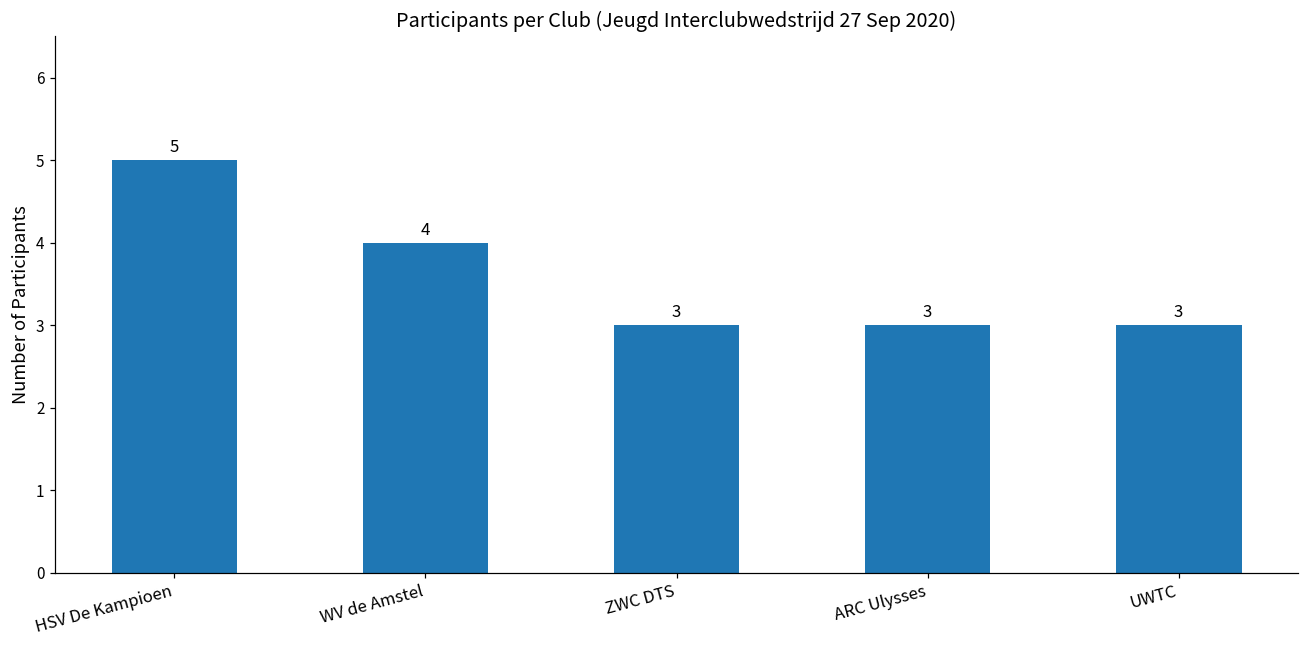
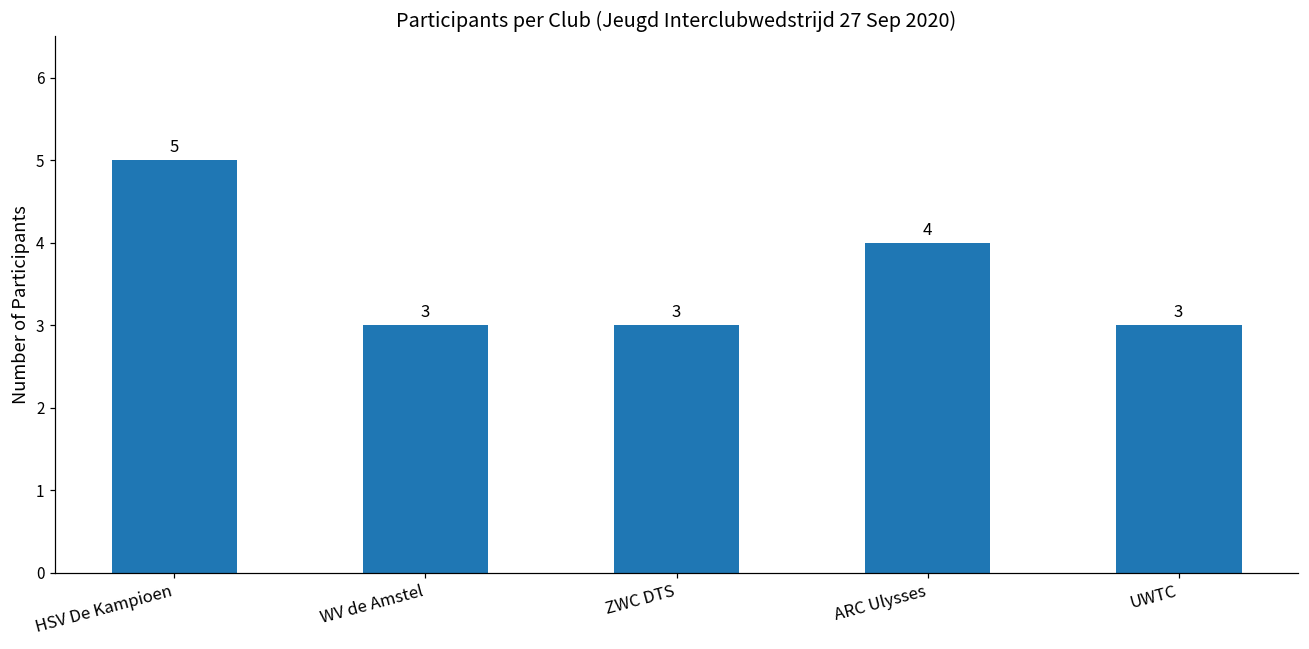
WV de Amstel: 4 -> 3
ARC Ulysses: 3 -> 4
